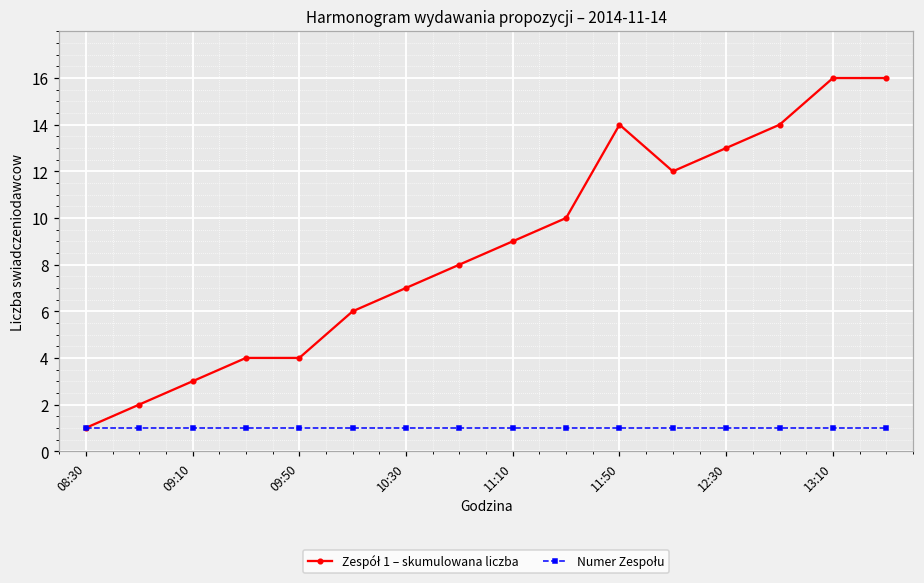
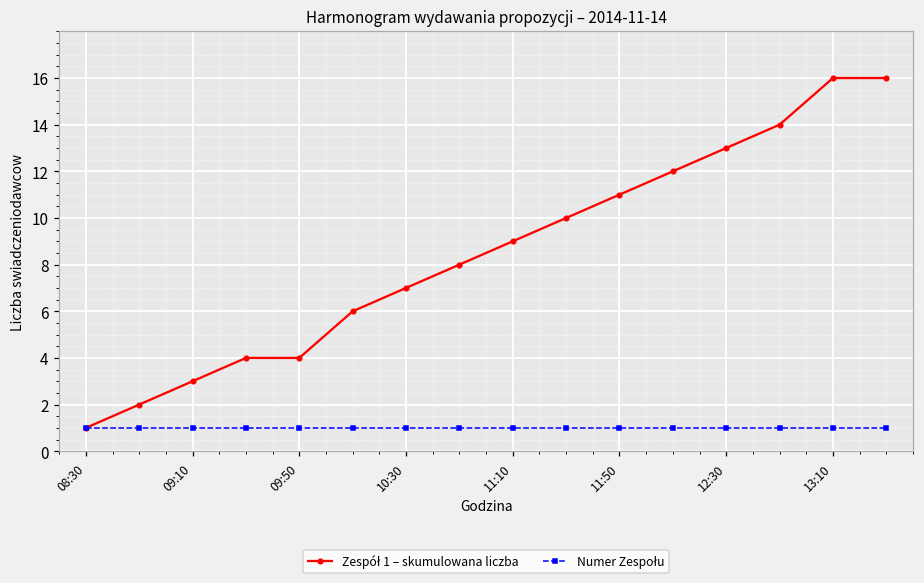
Zespół 1 – skumulowana liczba, 11:50: 14 -> 11
